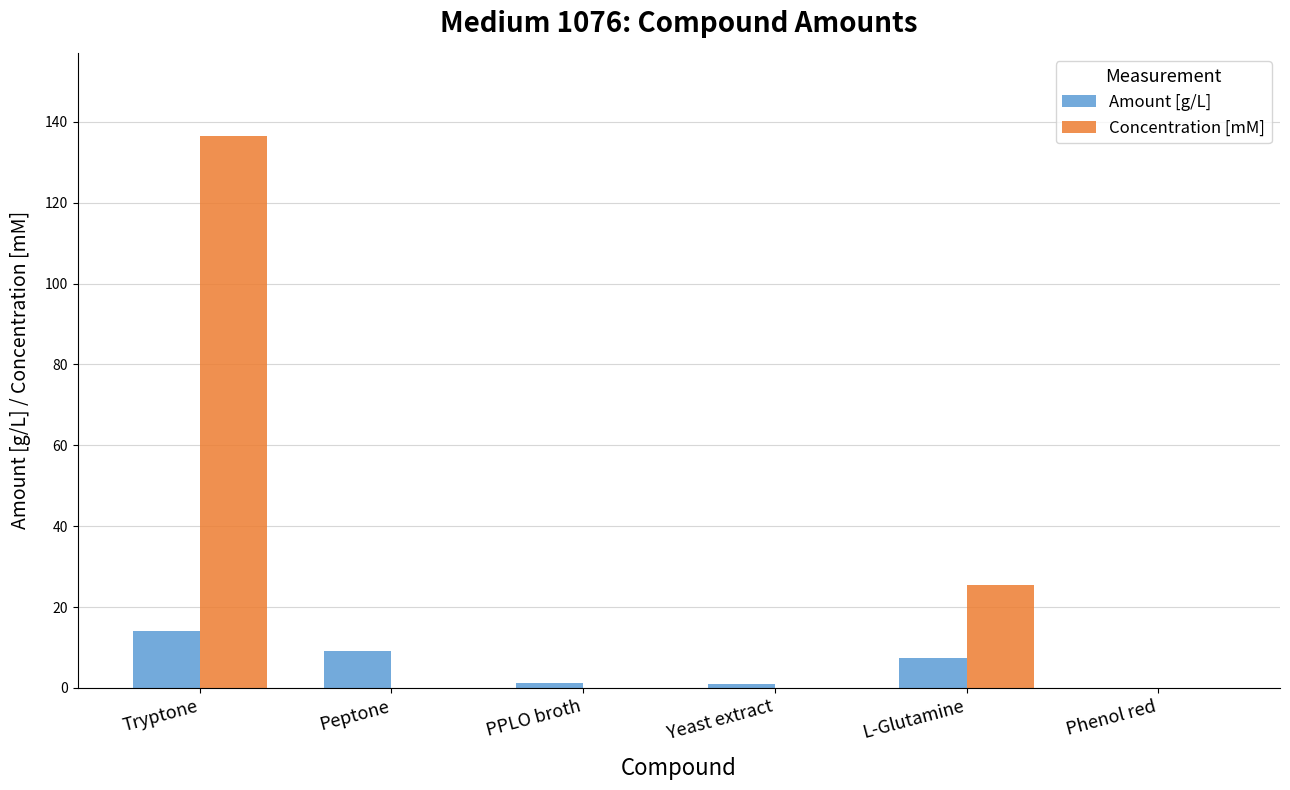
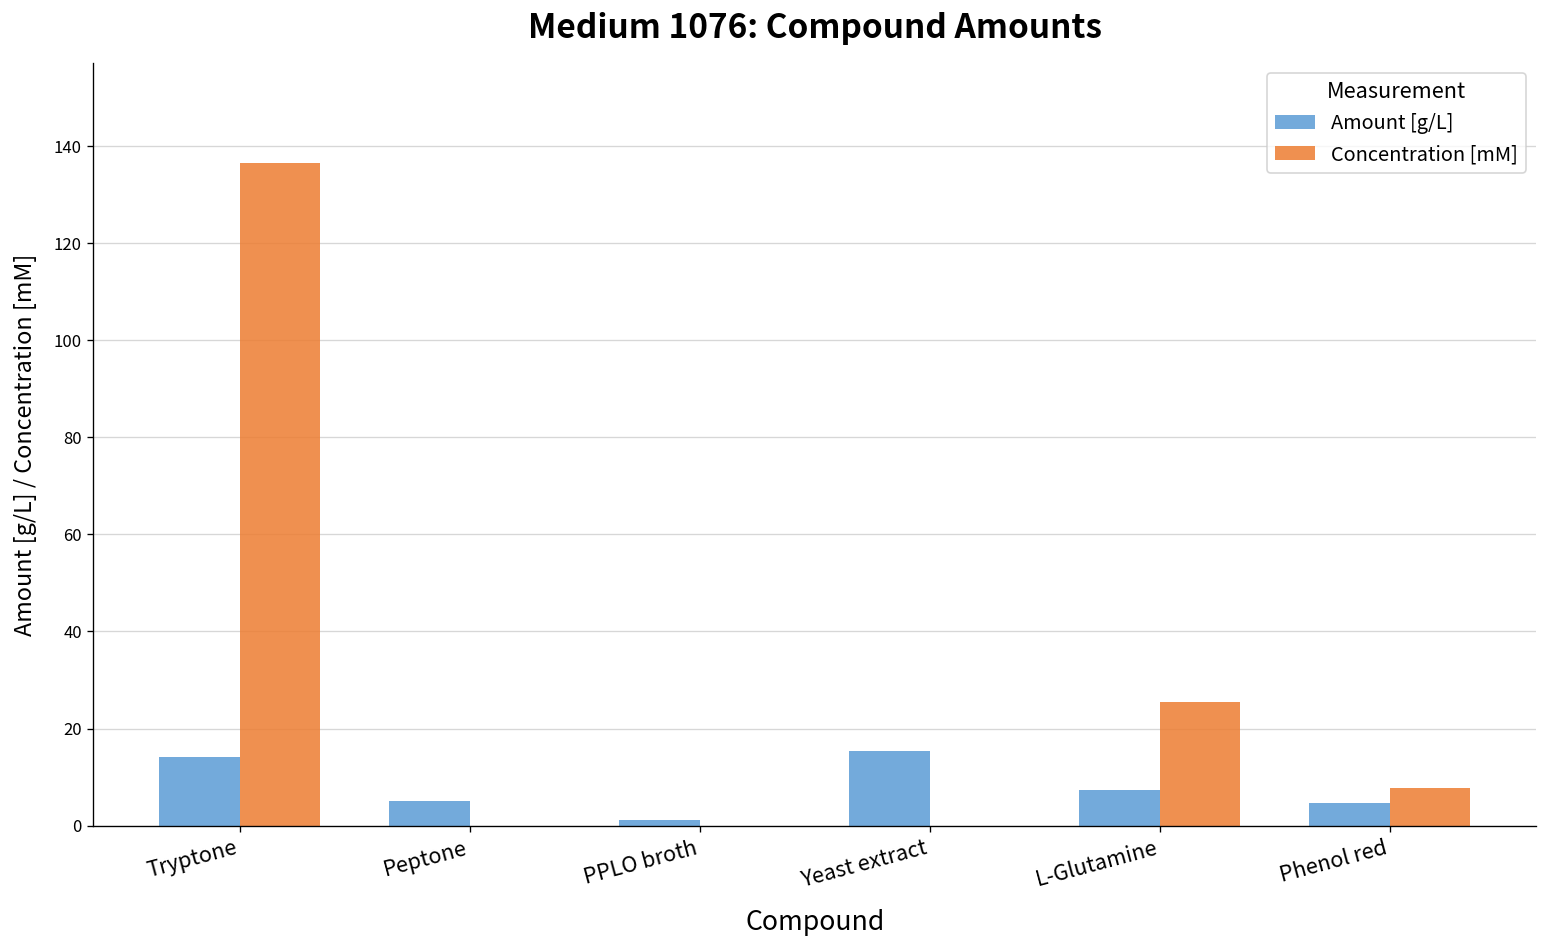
Amount [g/L], Peptone: 9 -> 5
Amount [g/L], Yeast extract: 1 -> 15
Amount [g/L], Phenol red: 0 -> 5
Concentration [mM], Phenol red: 0 -> 8
